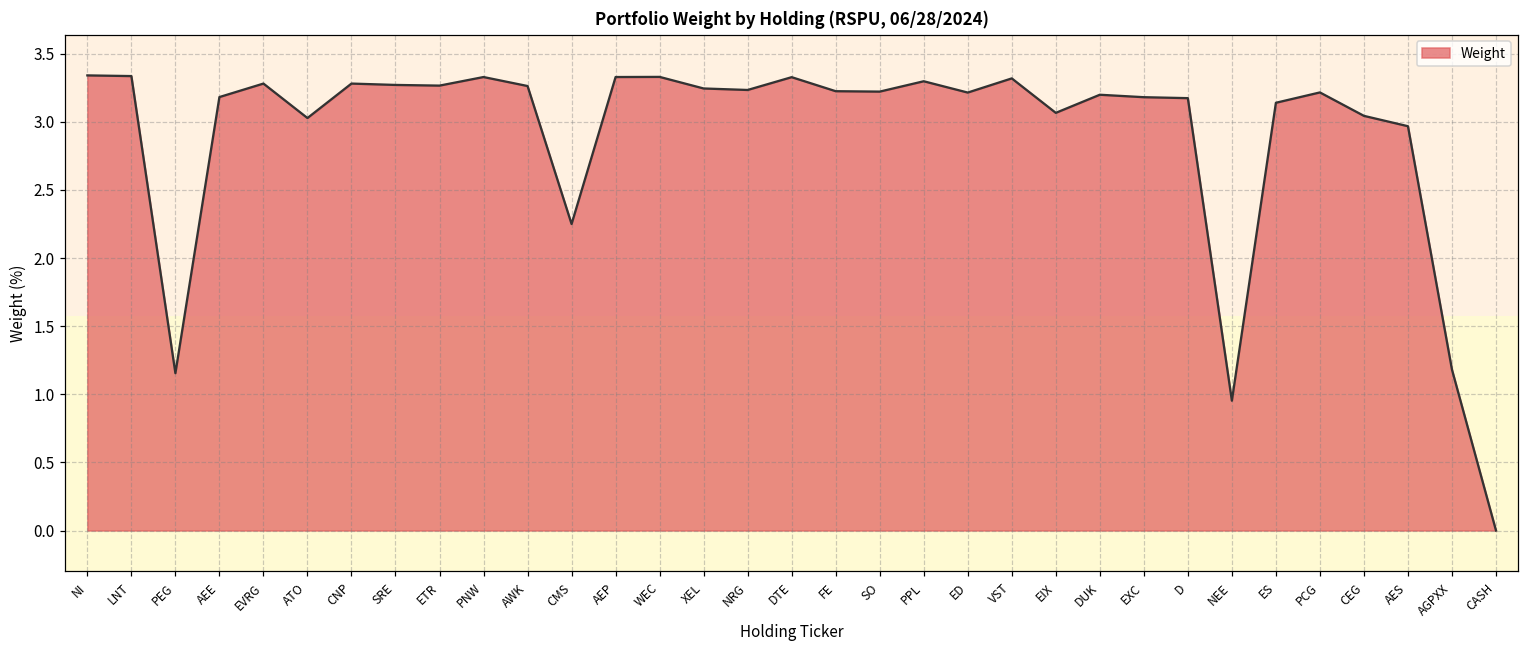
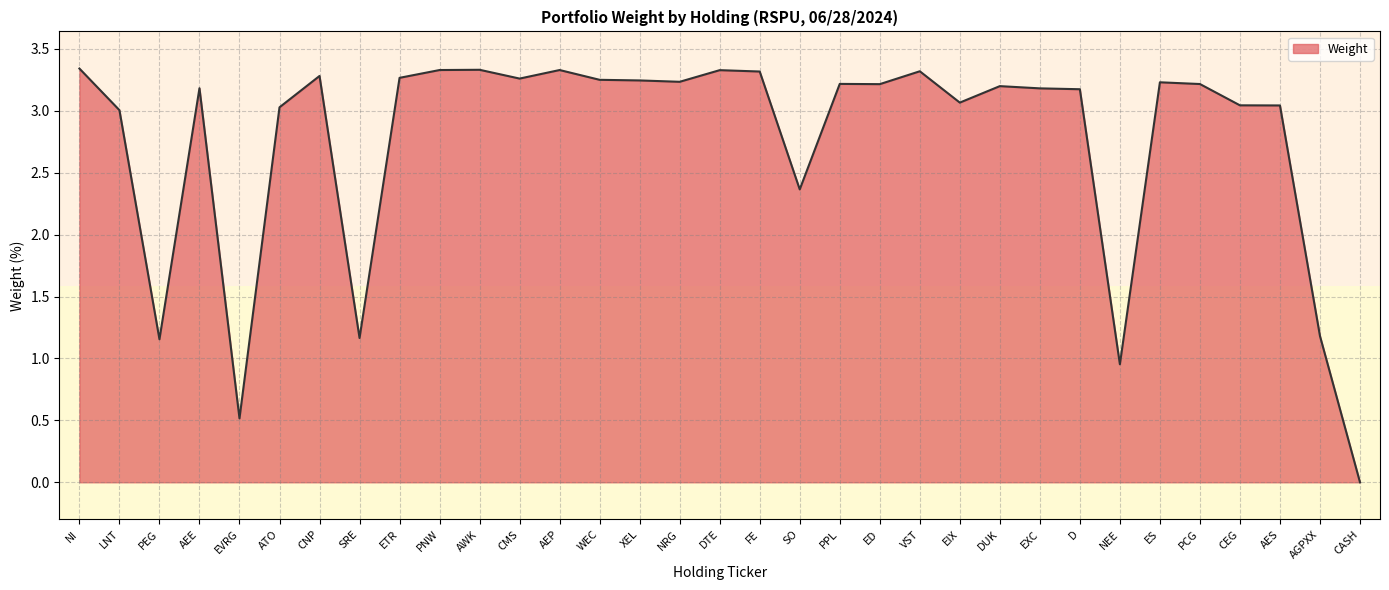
LNT: 3.34 -> 3.01
EVRG: 3.28 -> 0.52
SRE: 3.27 -> 1.17
AWK: 3.26 -> 3.33
CMS: 2.25 -> 3.26
WEC: 3.33 -> 3.25
FE: 3.23 -> 3.32
SO: 3.22 -> 2.37
PPL: 3.30 -> 3.22
ES: 3.14 -> 3.23
AES: 2.97 -> 3.04
